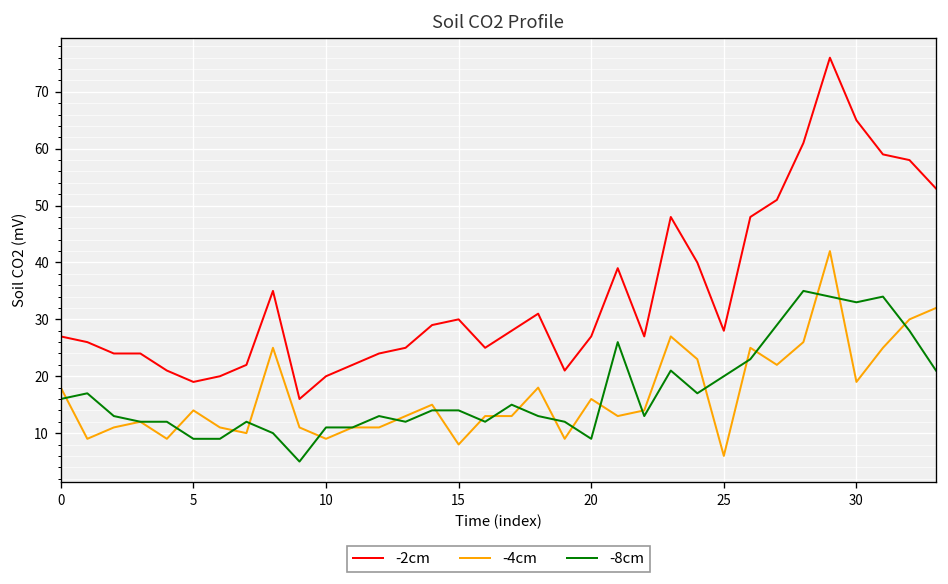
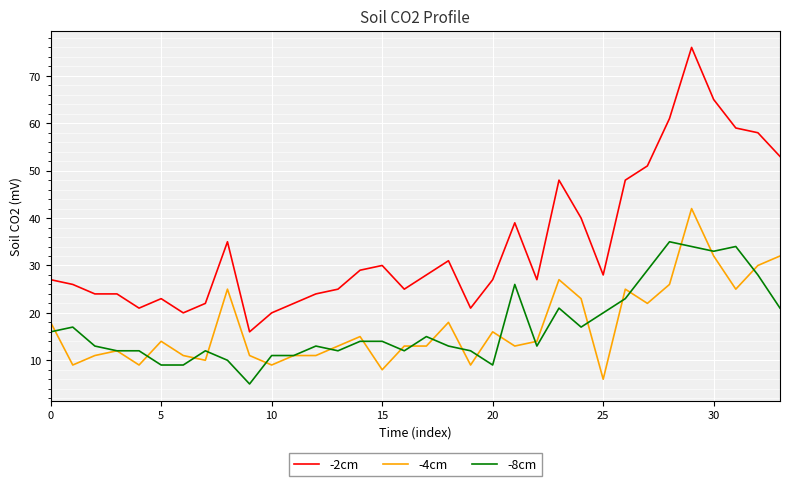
-2cm, 5: 19 -> 23
-4cm, 30: 19 -> 32
